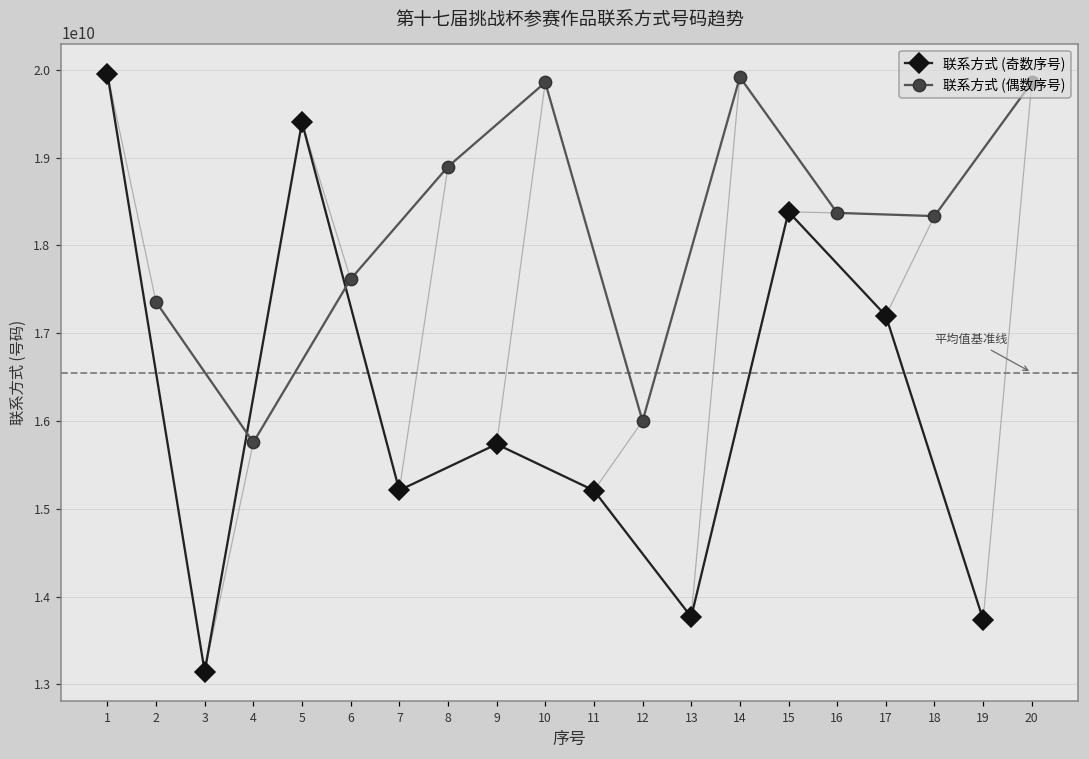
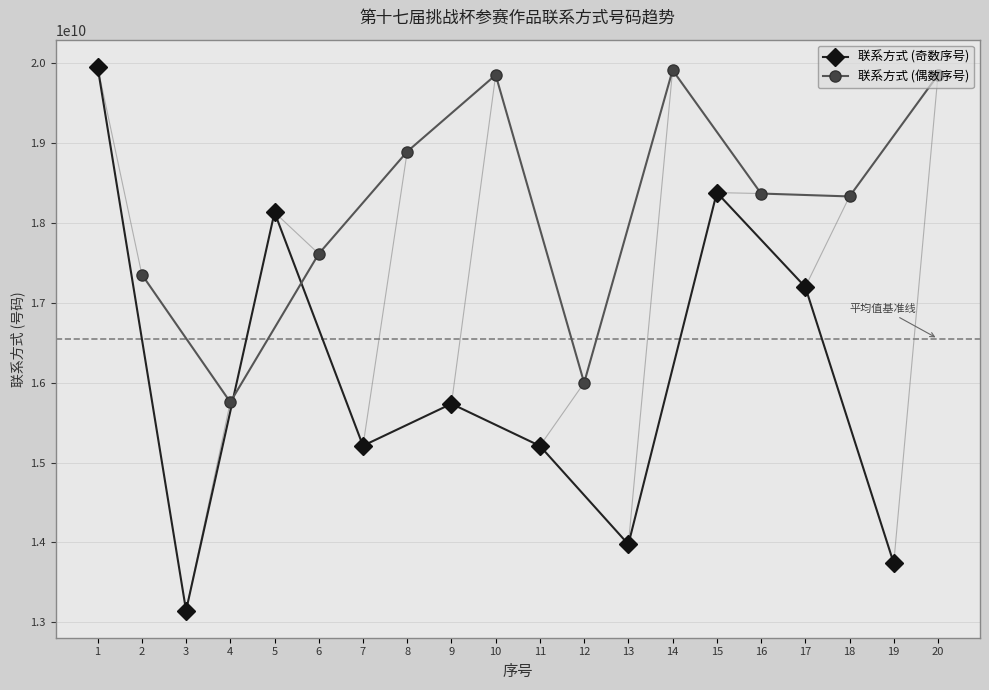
联系方式 (奇数序号), 5: 19400000000 -> 18100000000
联系方式 (奇数序号), 13: 13800000000 -> 14000000000
